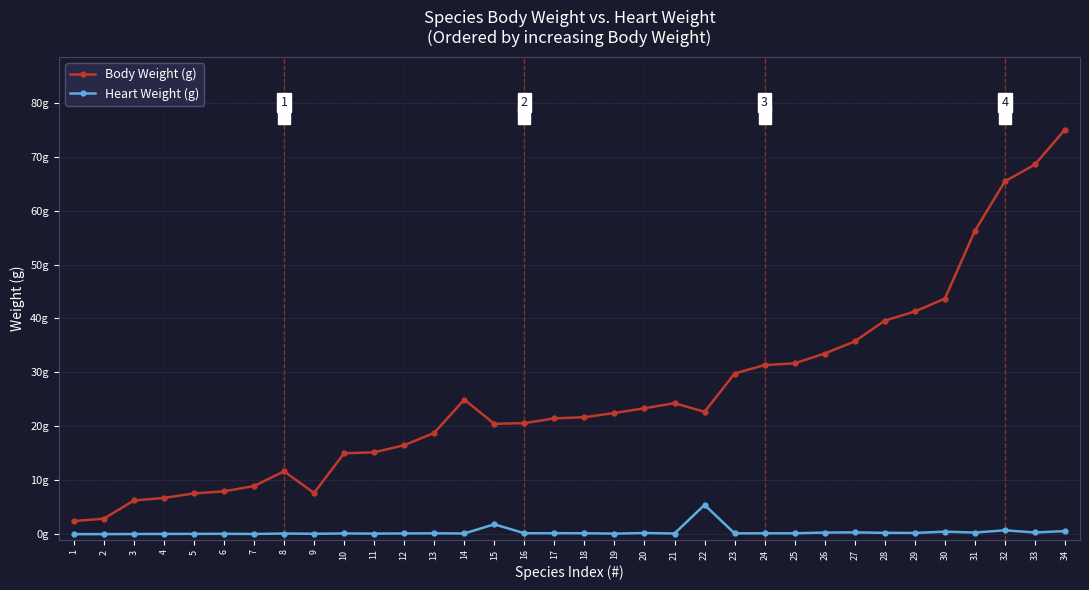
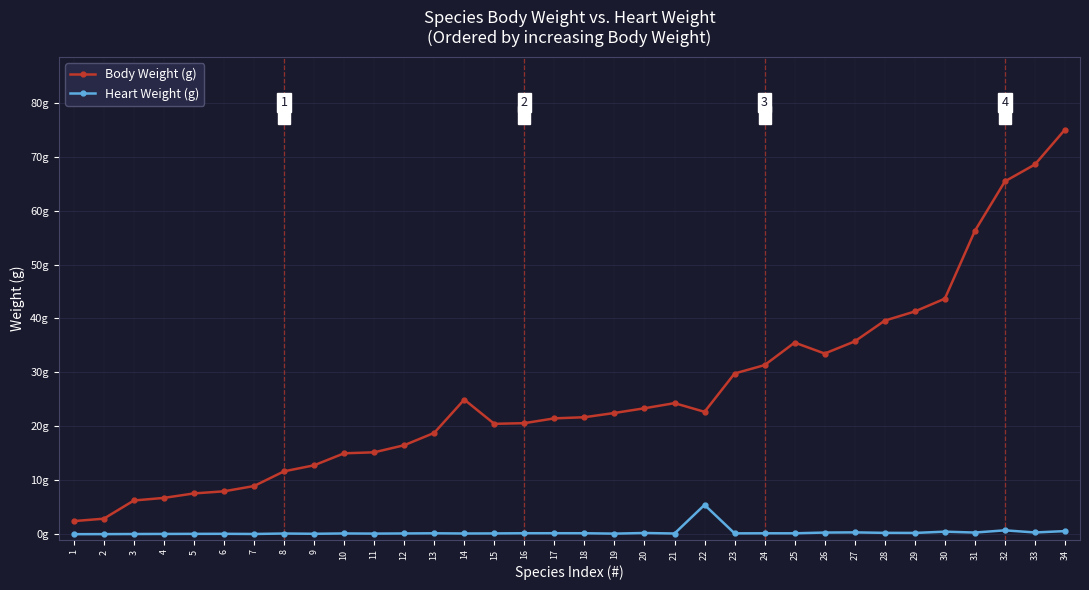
Body Weight (g), 9: 8g -> 13g
Heart Weight (g), 15: 2g -> 0g
Body Weight (g), 25: 32g -> 36g
